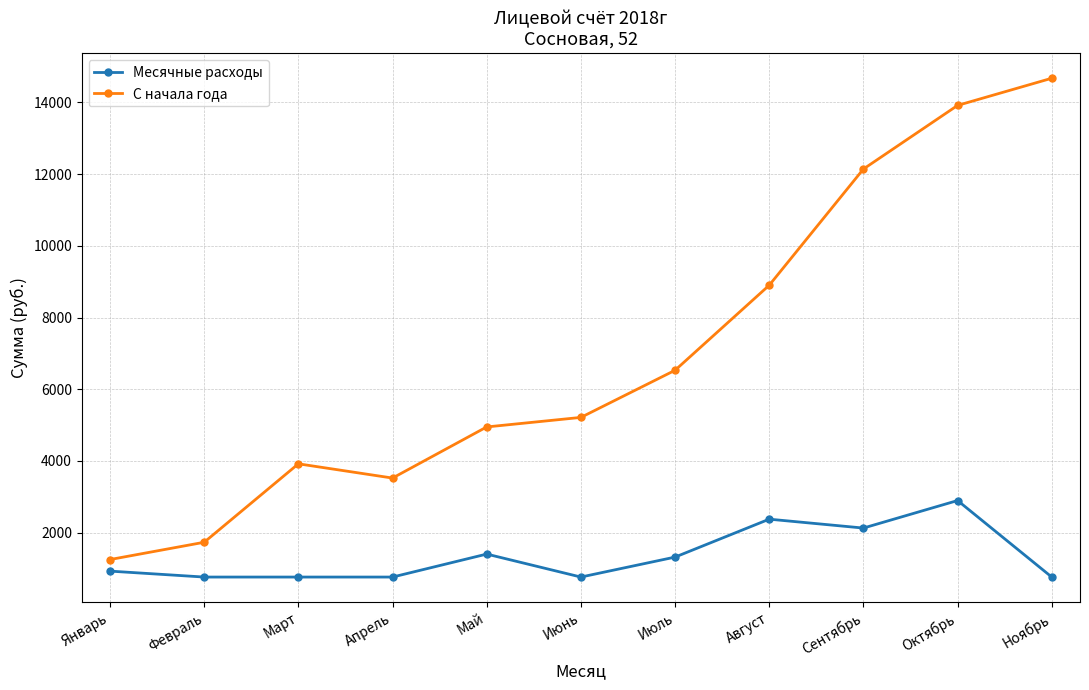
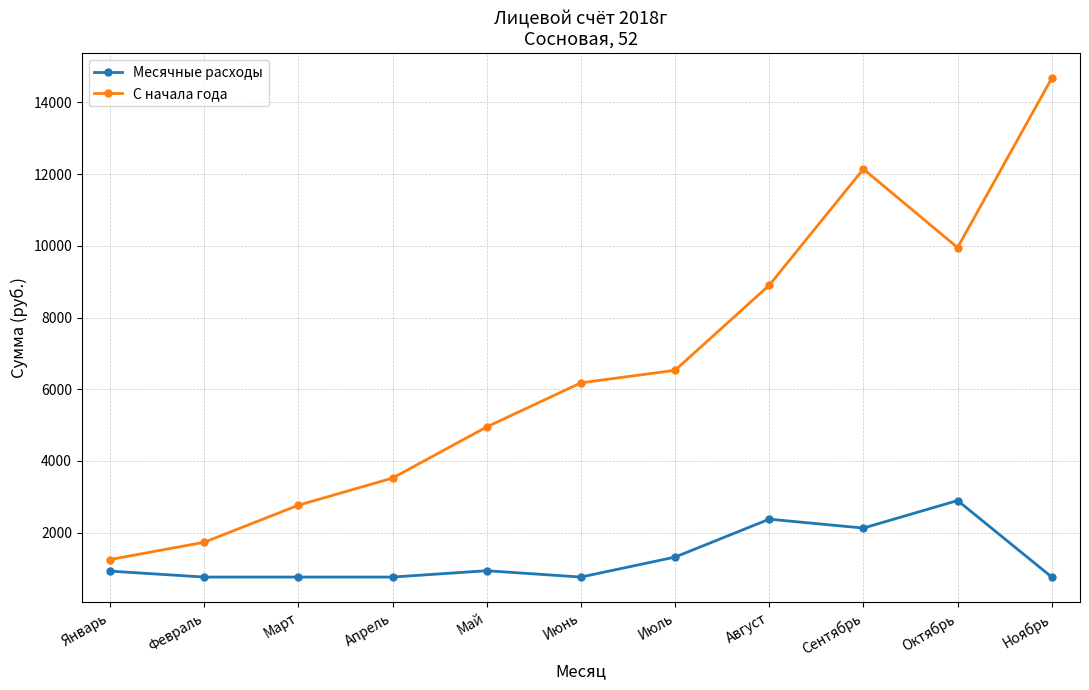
С начала года, Март: 3900 -> 2800
Месячные расходы, Май: 1400 -> 900
С начала года, Июнь: 5200 -> 6200
С начала года, Октябрь: 13900 -> 10000
